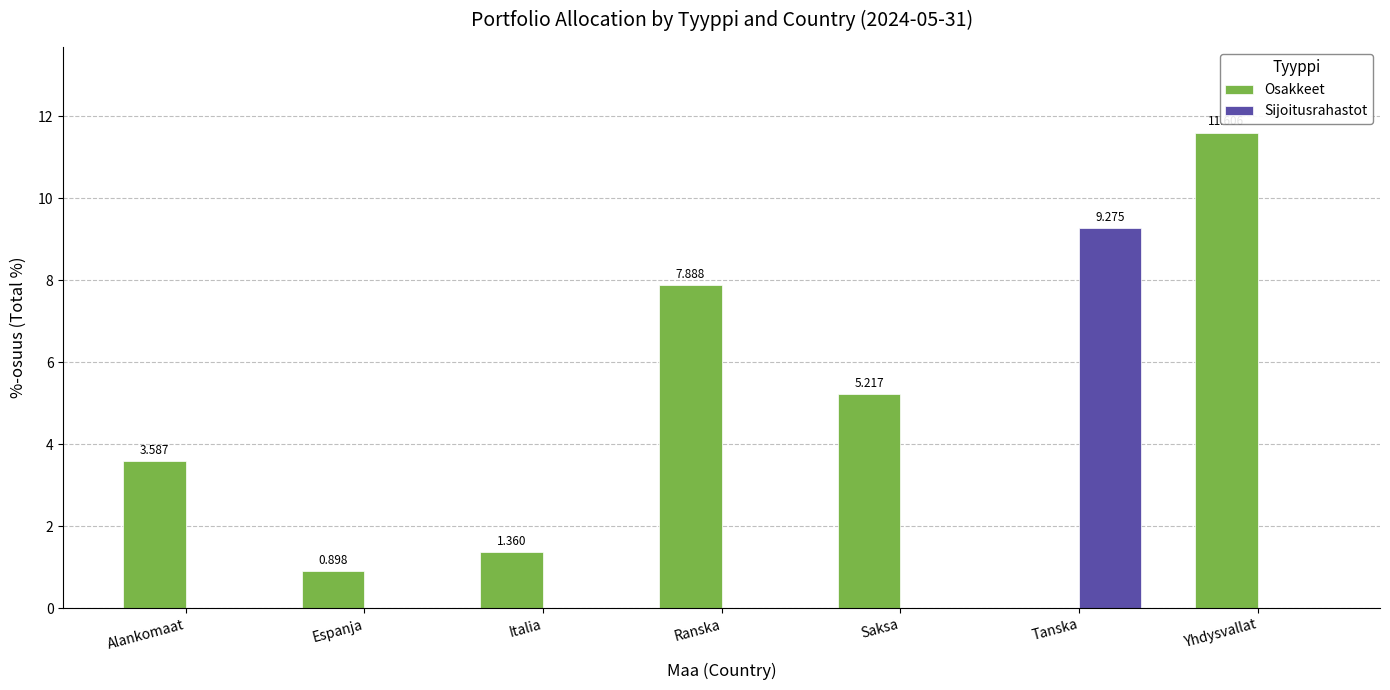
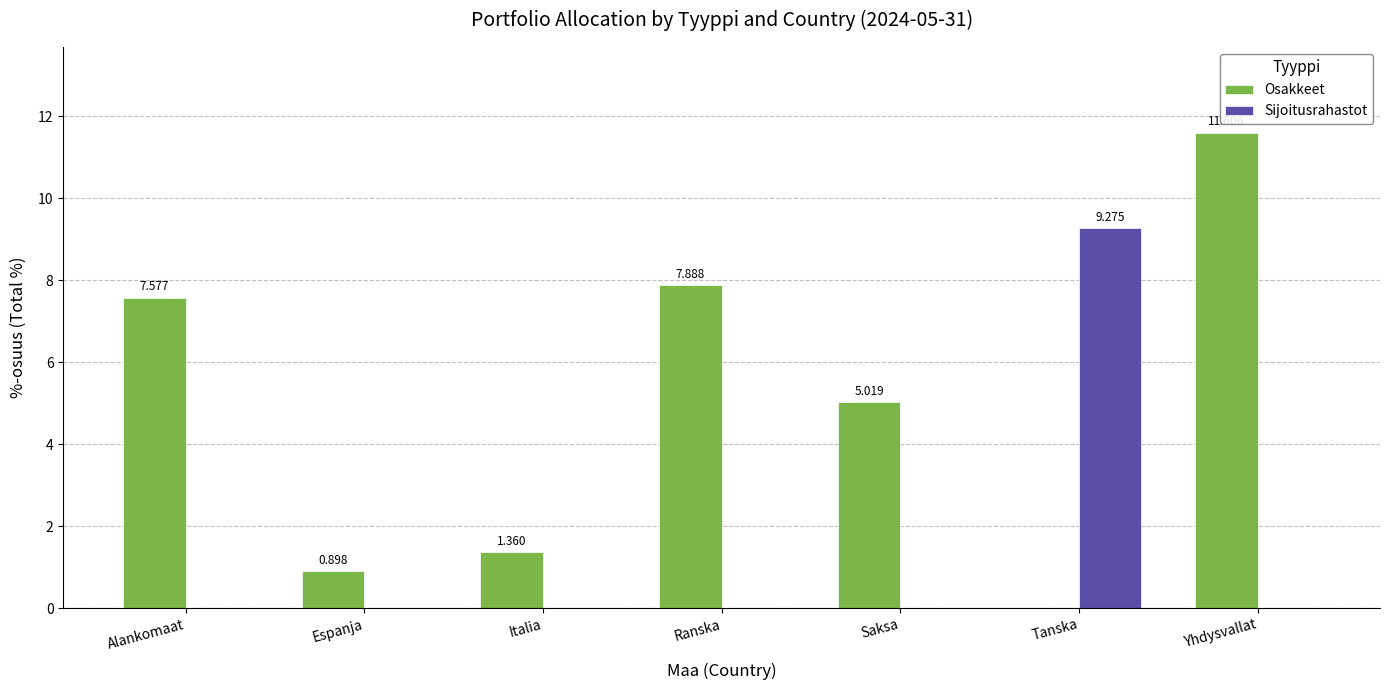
Osakkeet, Alankomaat: 3.587 -> 7.577
Osakkeet, Saksa: 5.217 -> 5.019
